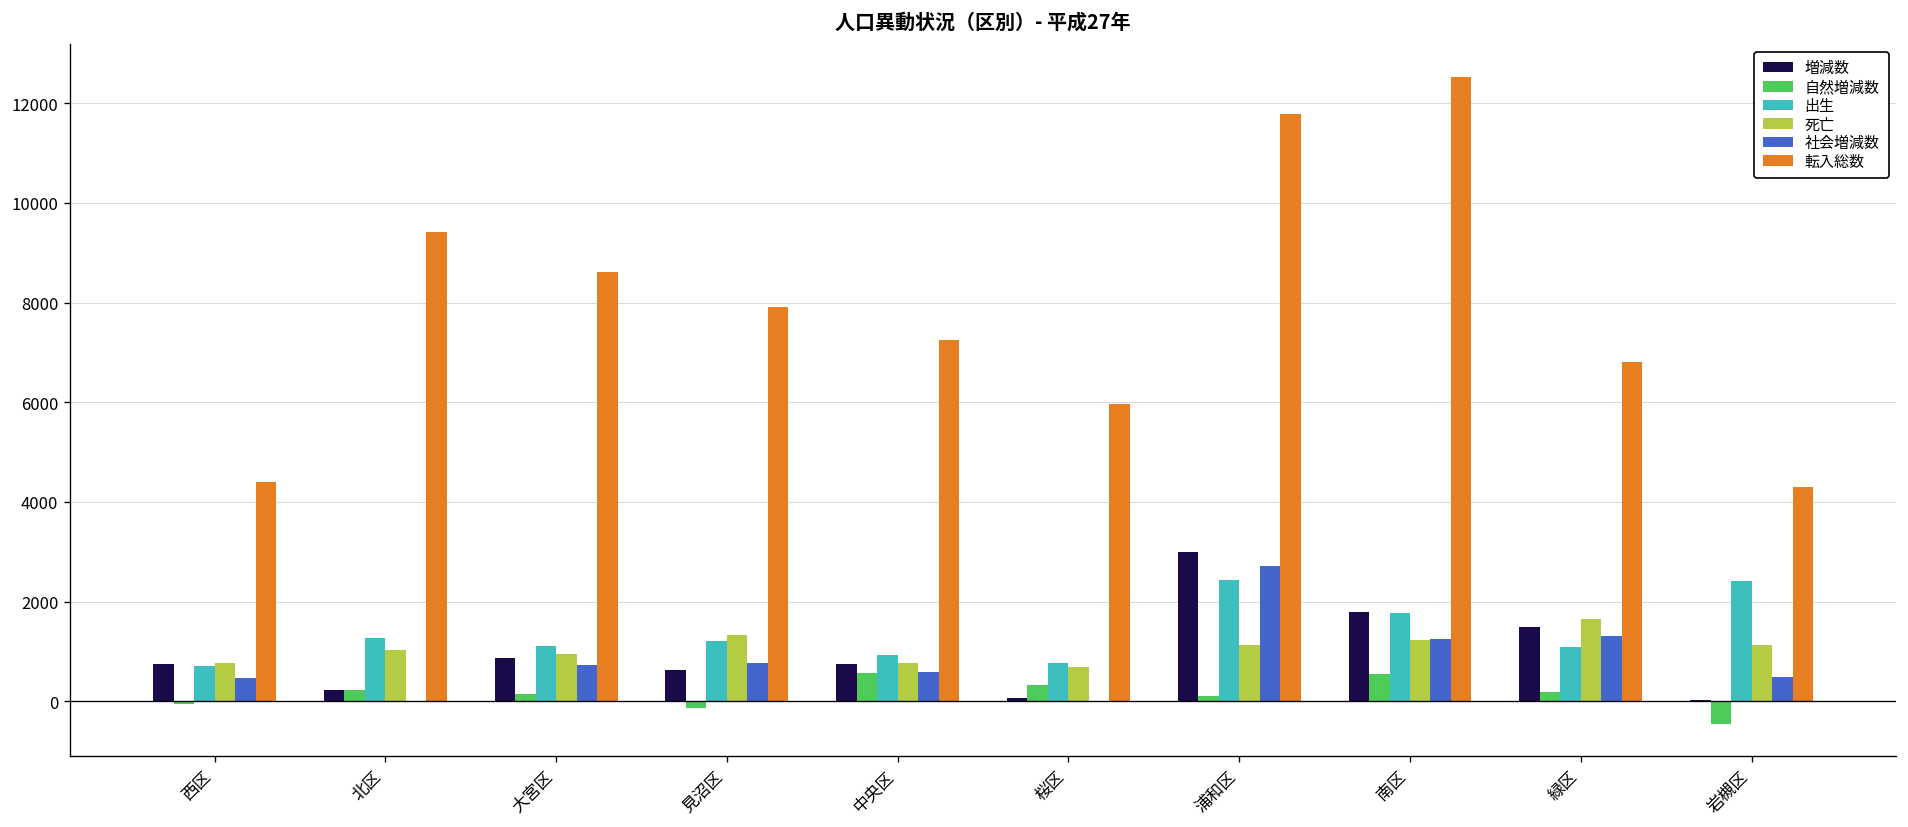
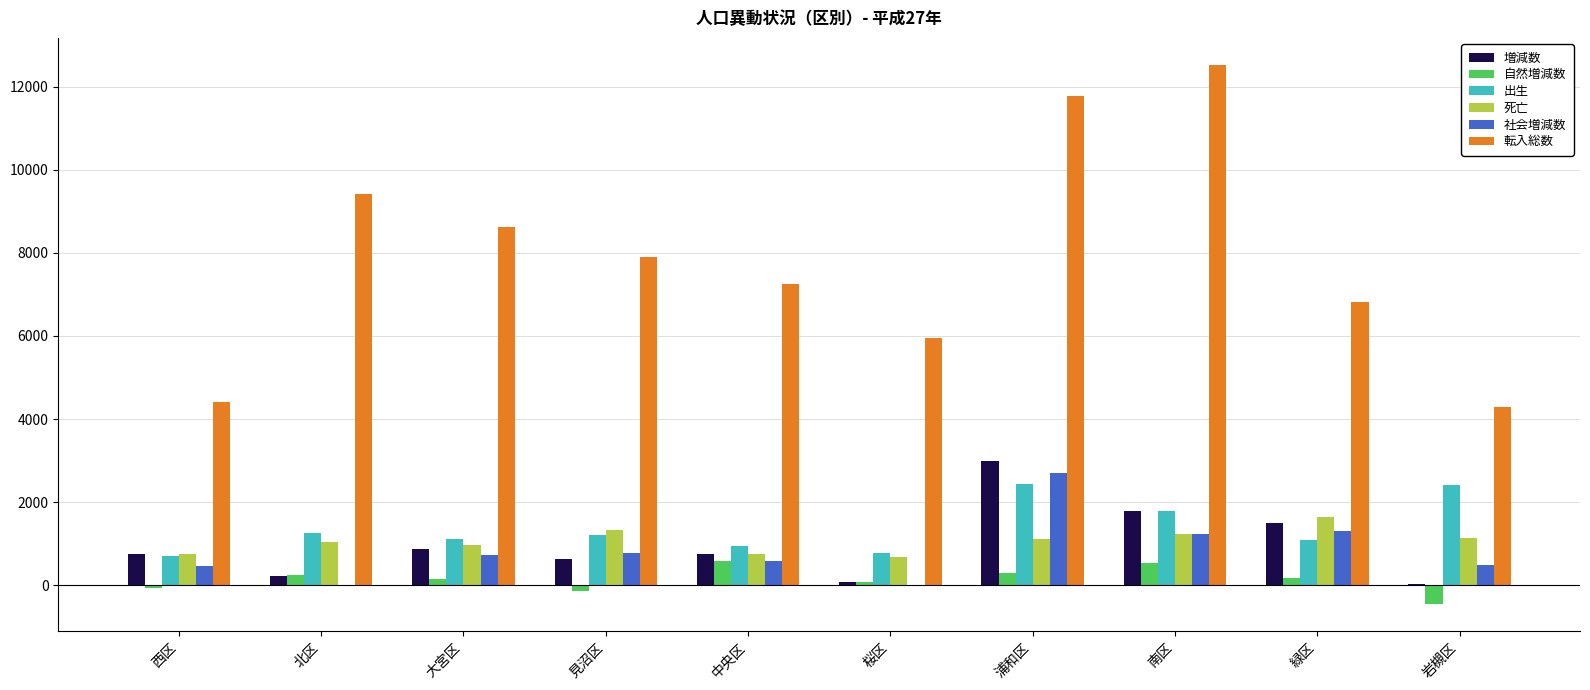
自然増減数, 桜区: 300 -> 100
自然増減数, 浦和区: 100 -> 300
